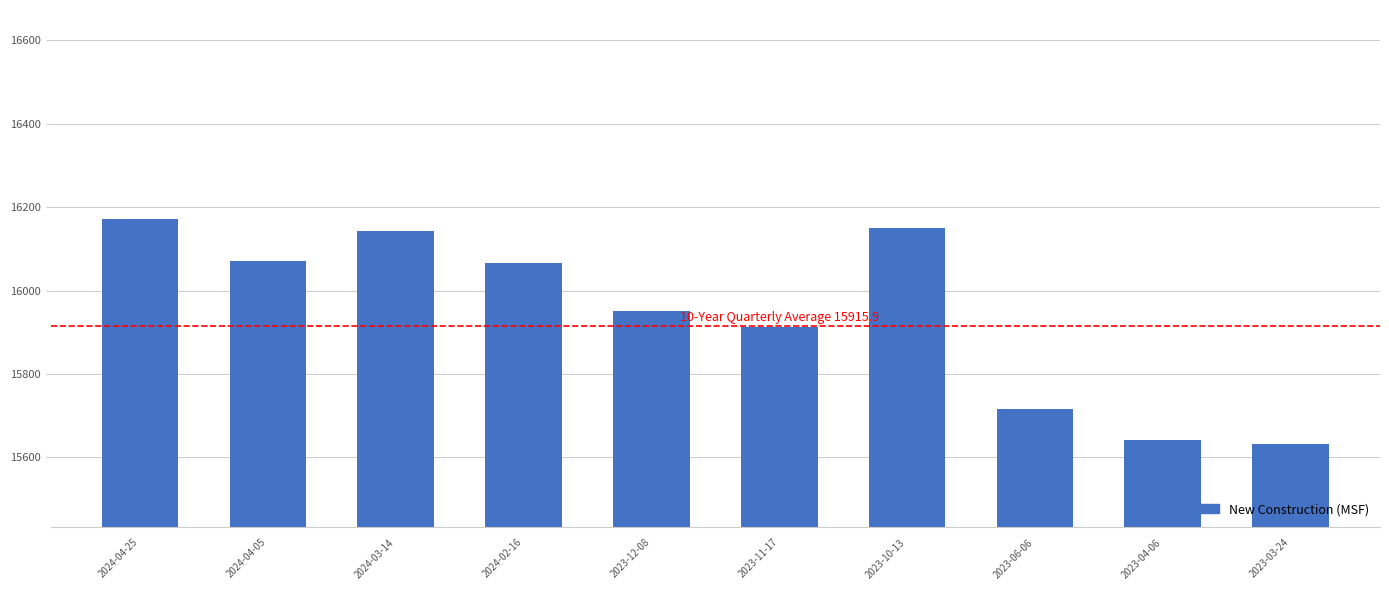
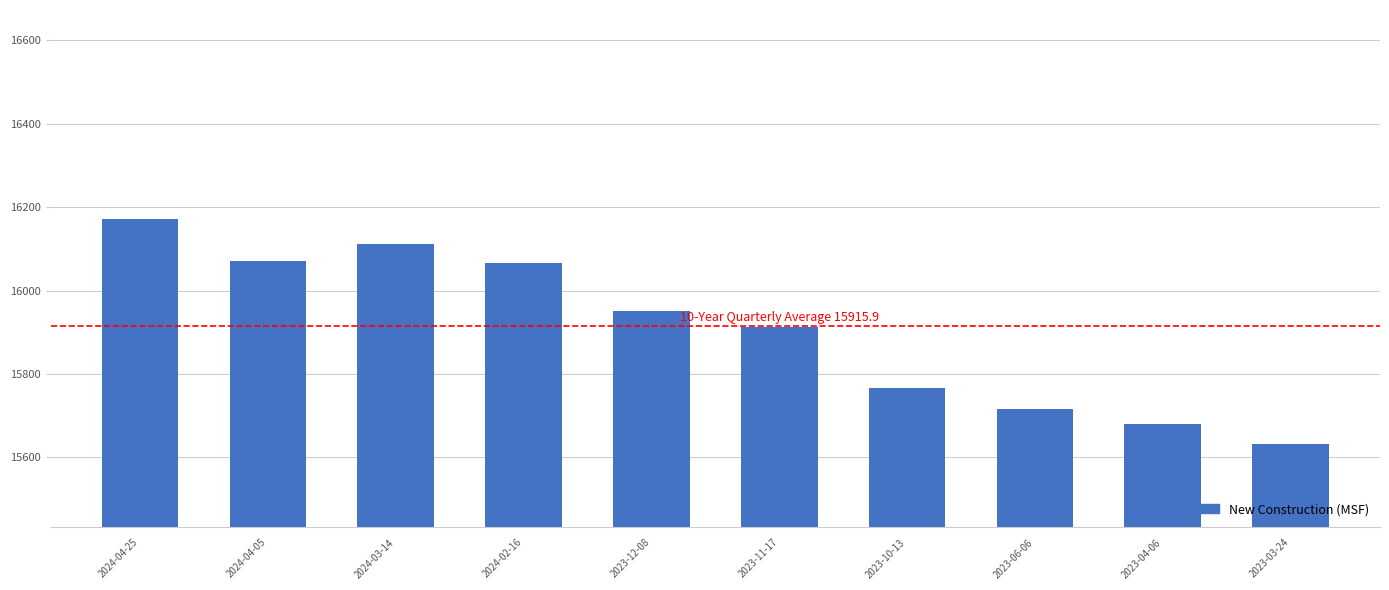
2024-03-14: 16140 -> 16110
2023-10-13: 16150 -> 15770
2023-04-06: 15640 -> 15680
